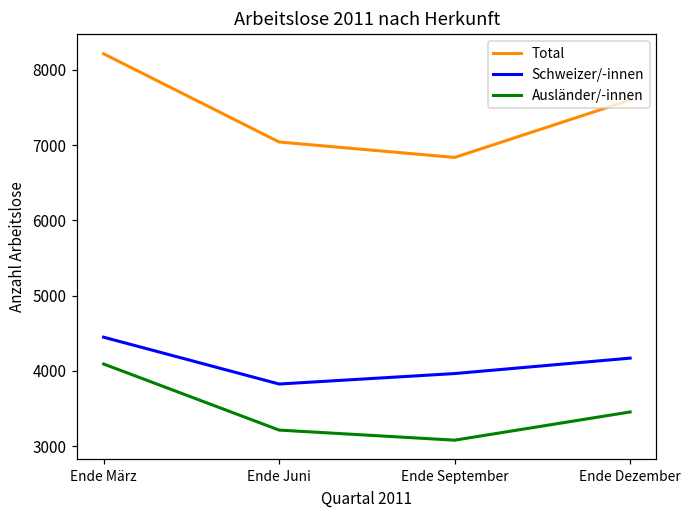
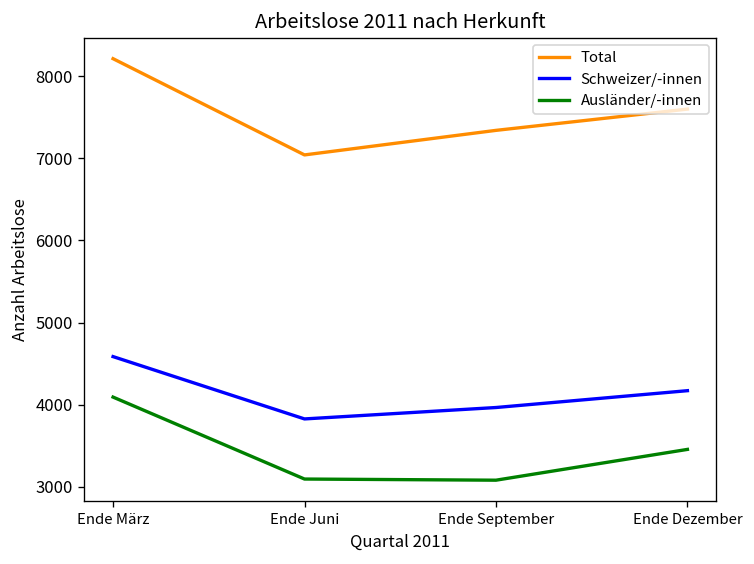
Schweizer/-innen, Ende März: 4400 -> 4600
Ausländer/-innen, Ende Juni: 3200 -> 3100
Total, Ende September: 6800 -> 7300
